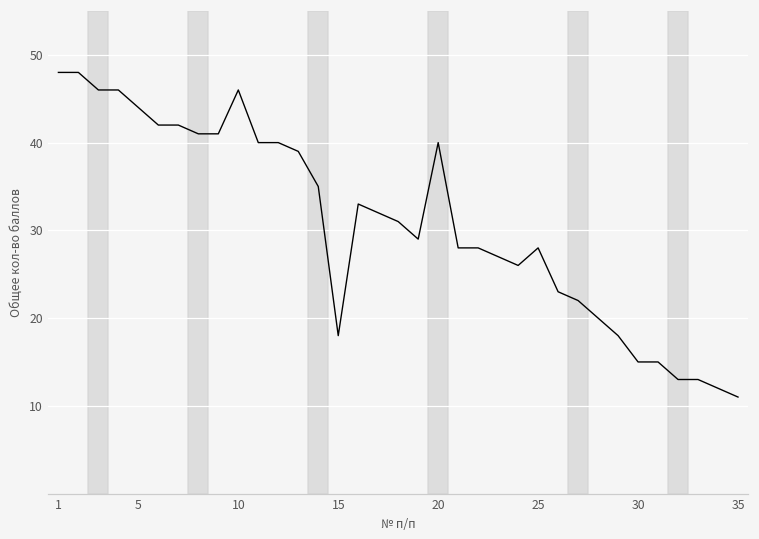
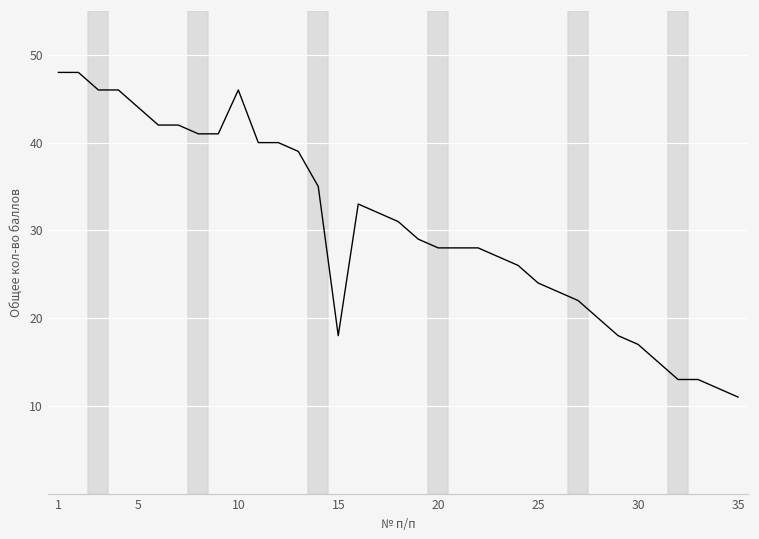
20: 40 -> 28
25: 28 -> 24
30: 15 -> 17
